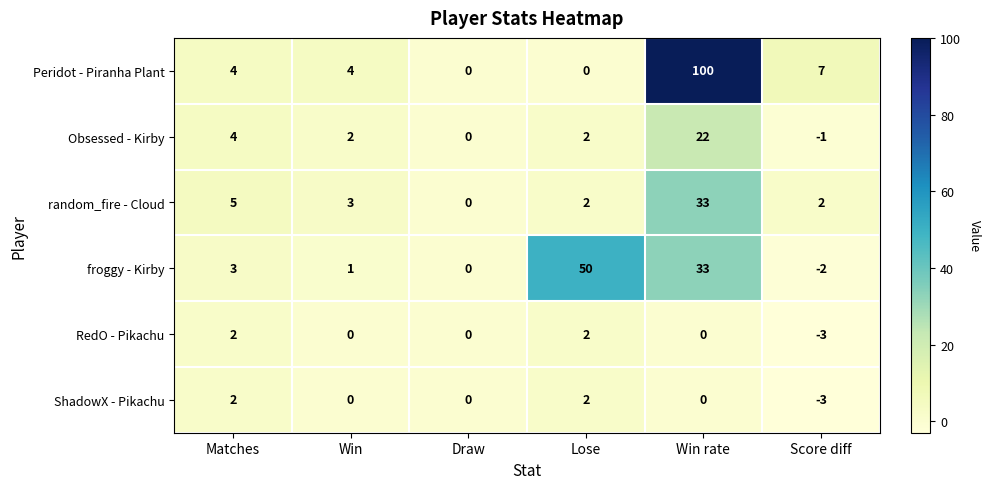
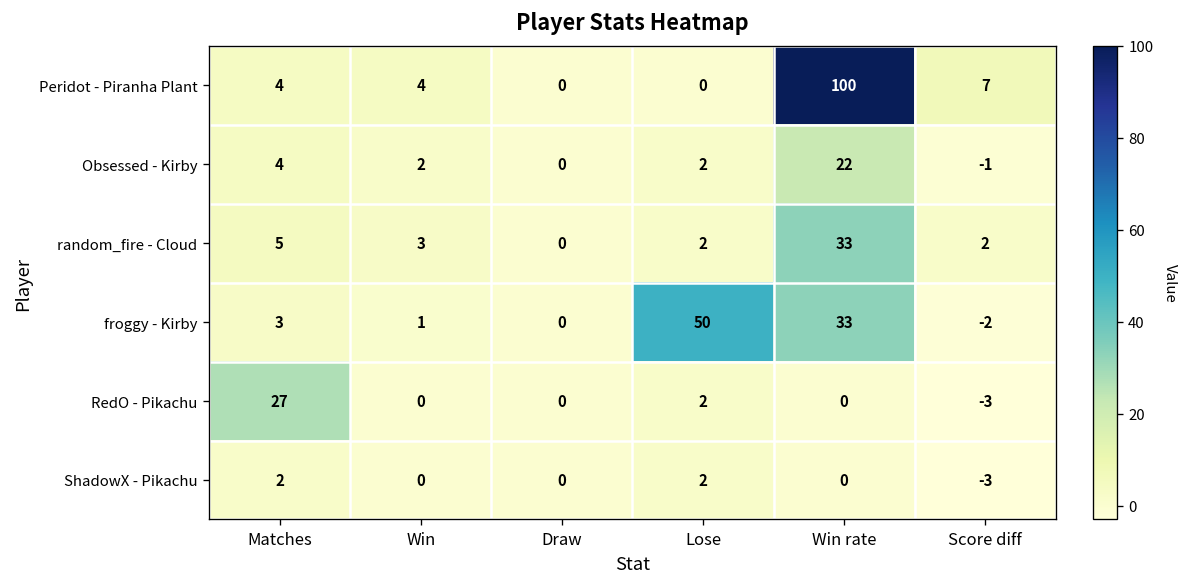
RedO - Pikachu, Matches: 2 -> 27
